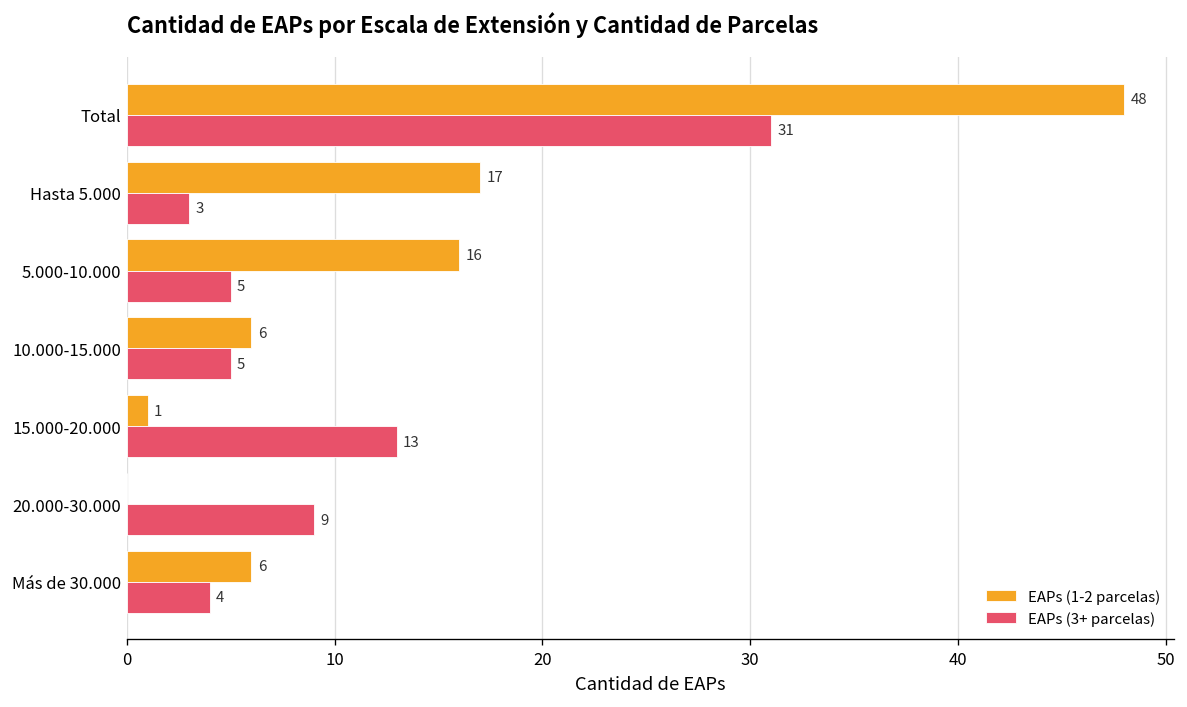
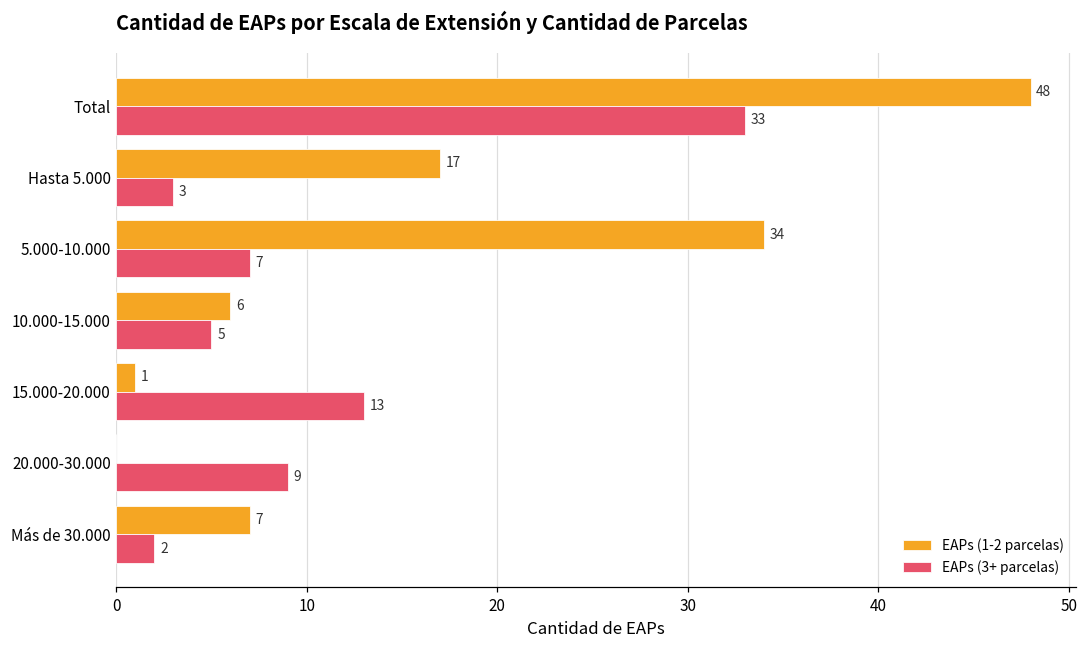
EAPs (3+ parcelas), Total: 31 -> 33
EAPs (1-2 parcelas), 5.000-10.000: 16 -> 34
EAPs (3+ parcelas), 5.000-10.000: 5 -> 7
EAPs (1-2 parcelas), Más de 30.000: 6 -> 7
EAPs (3+ parcelas), Más de 30.000: 4 -> 2
